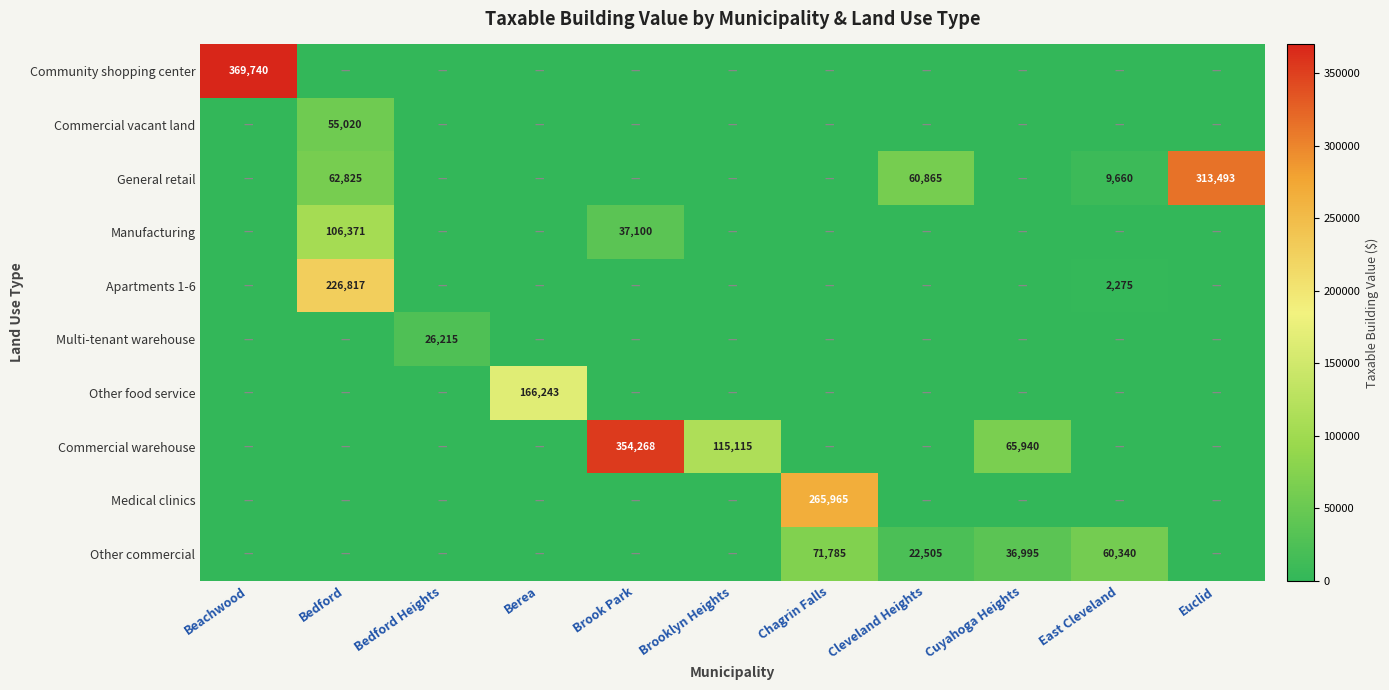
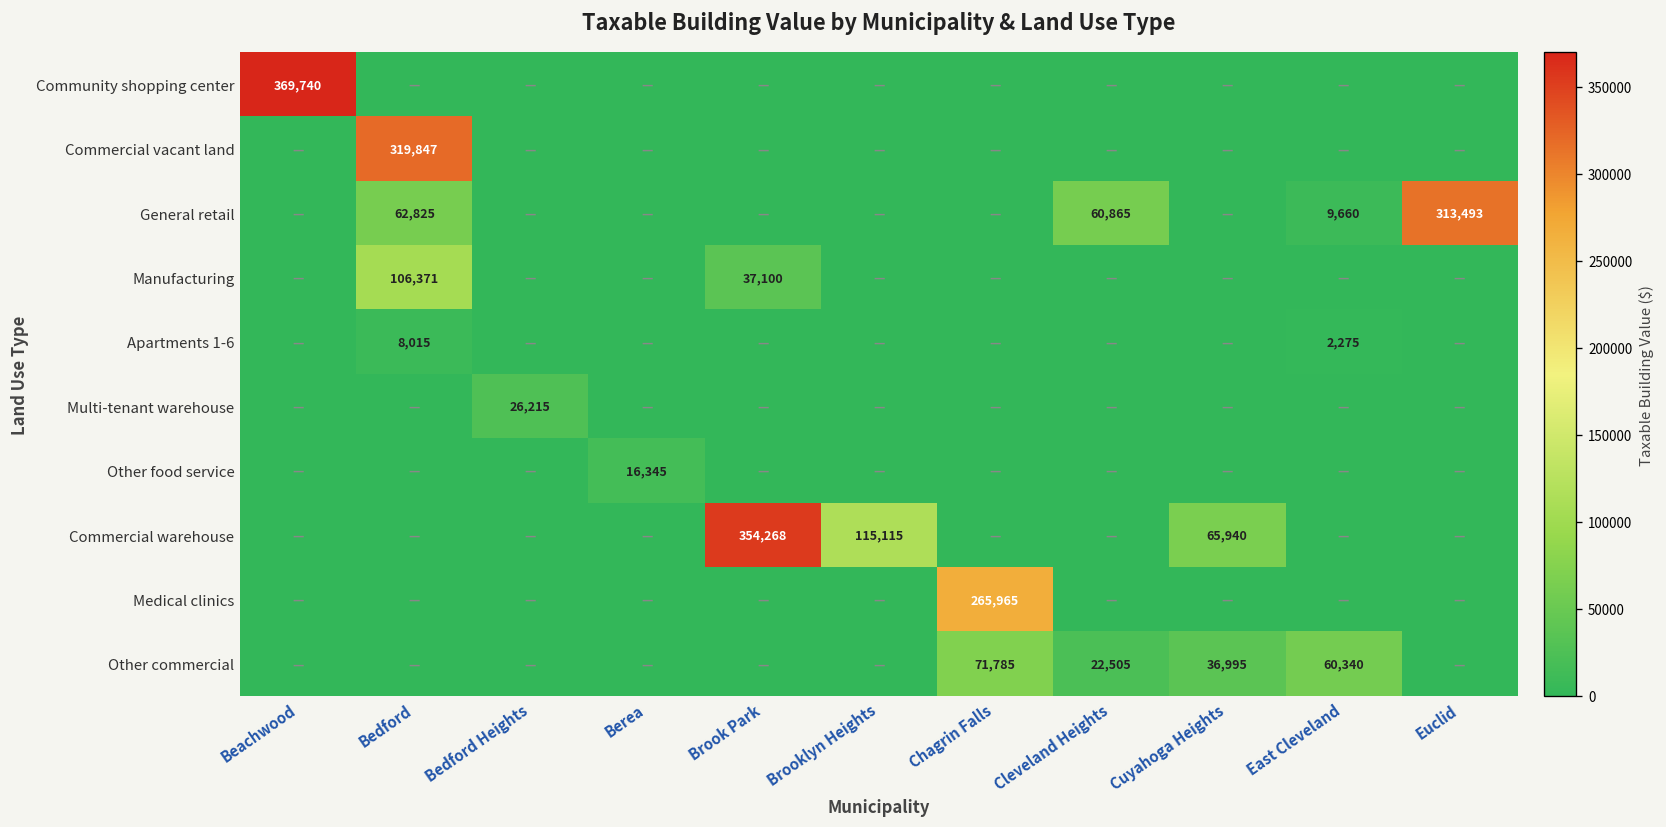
Commercial vacant land, Bedford: 55,020 -> 319,847
Apartments 1-6, Bedford: 226,817 -> 8,015
Other food service, Berea: 166,243 -> 16,345
